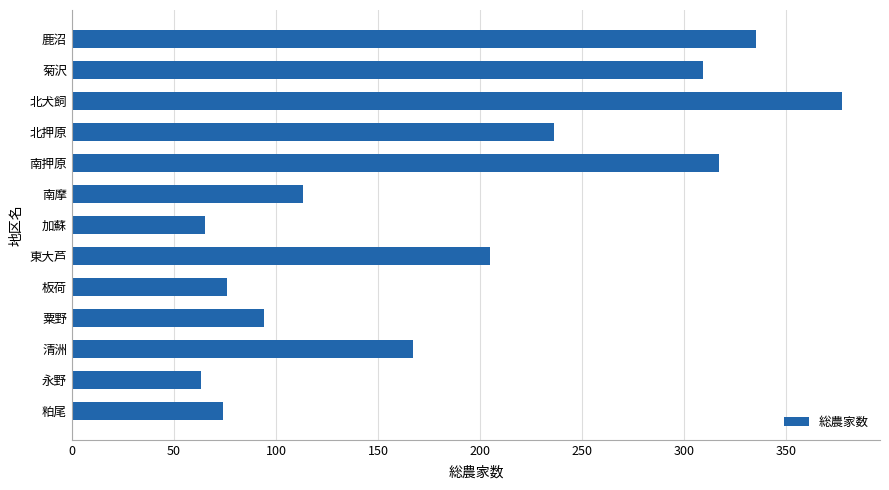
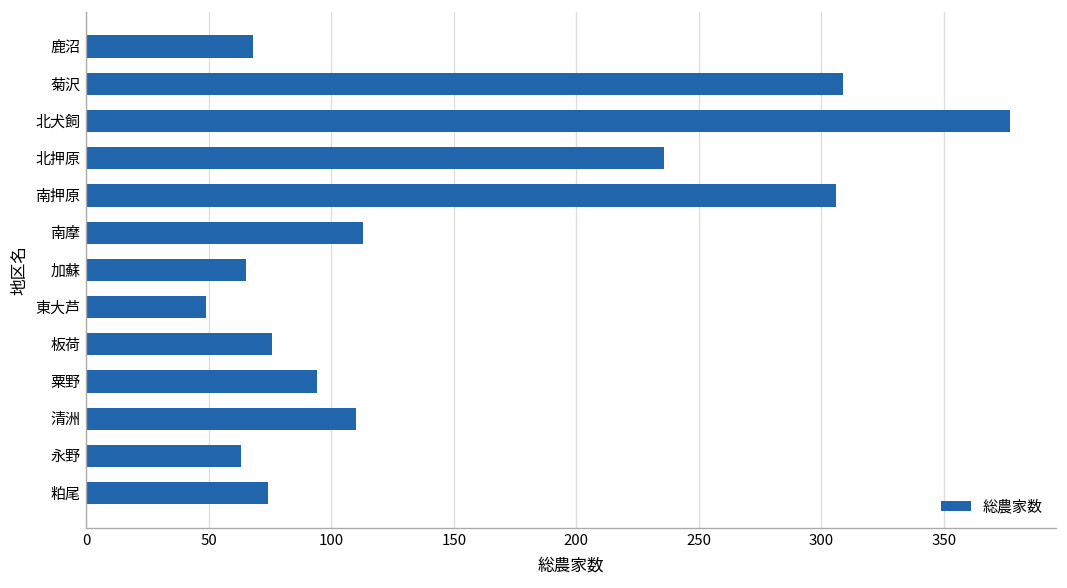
鹿沼: 335 -> 68
南押原: 317 -> 306
東大芦: 205 -> 49
清洲: 167 -> 110
